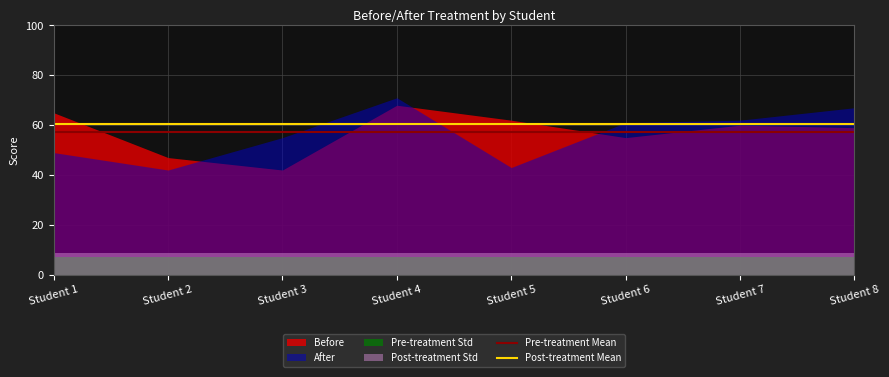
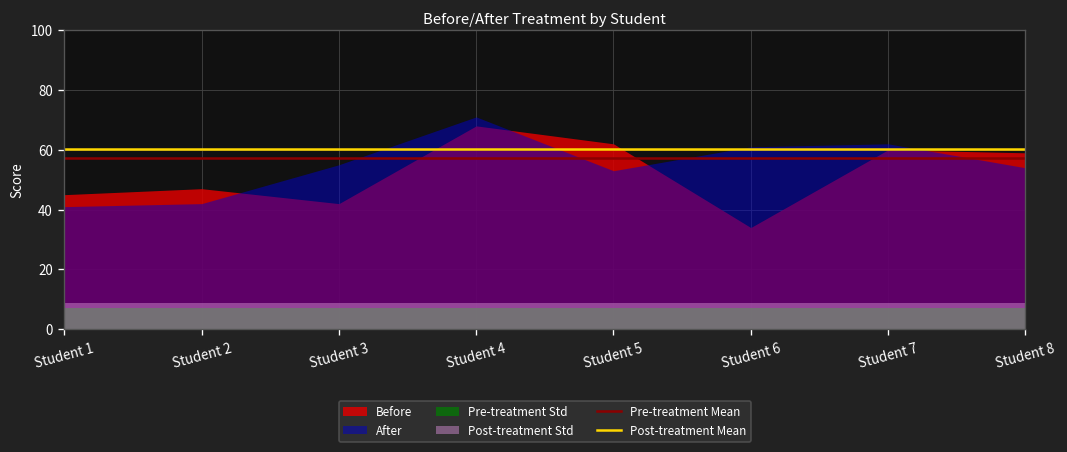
Before, Student 1: 65 -> 45
After, Student 1: 49 -> 41
After, Student 5: 43 -> 53
Before, Student 6: 55 -> 34
After, Student 8: 67 -> 54
